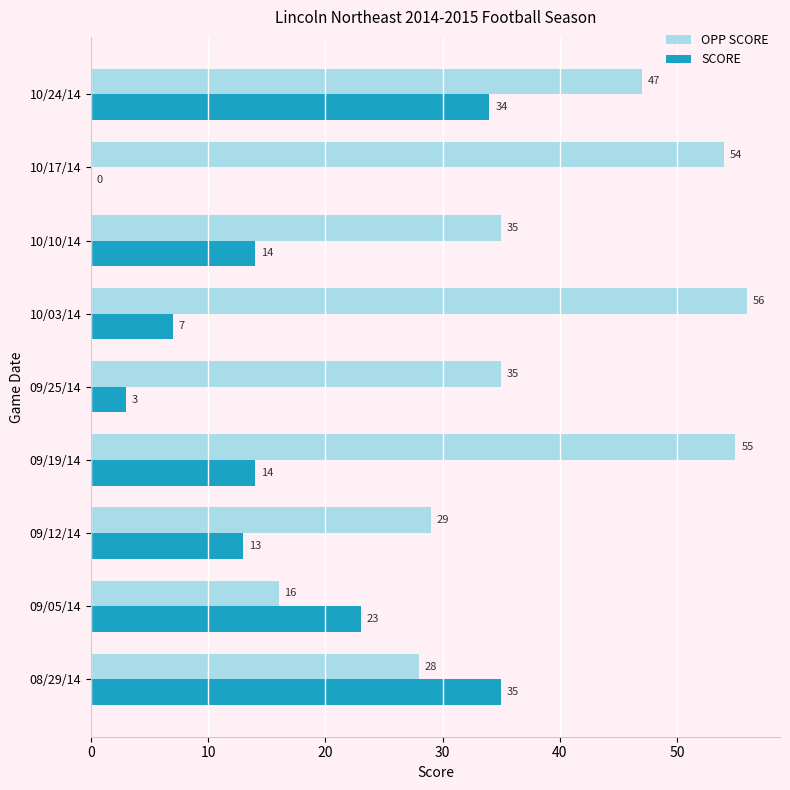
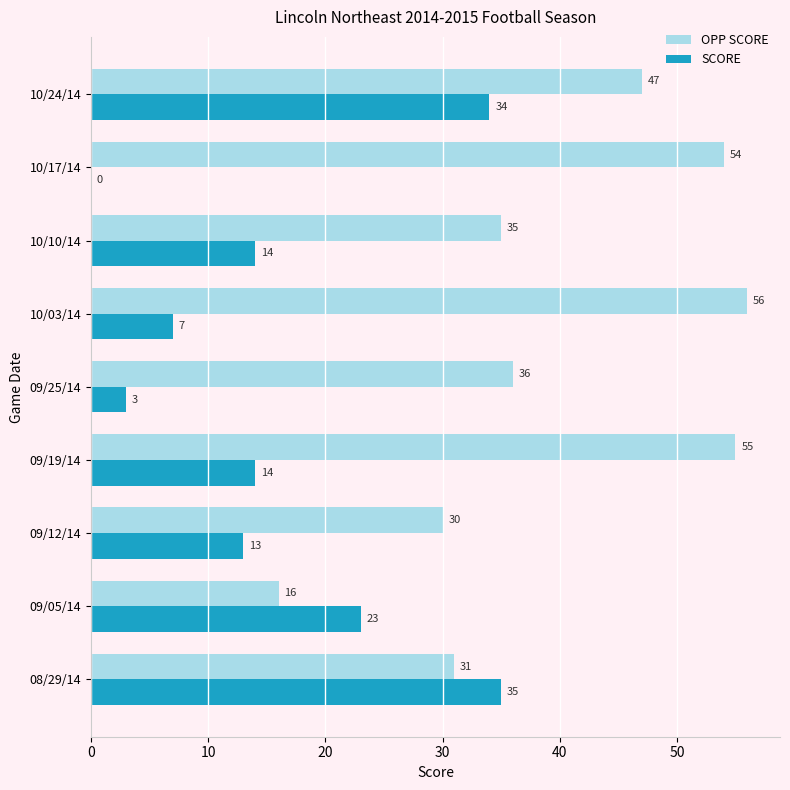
OPP SCORE, 09/25/14: 35 -> 36
OPP SCORE, 09/12/14: 29 -> 30
OPP SCORE, 08/29/14: 28 -> 31
